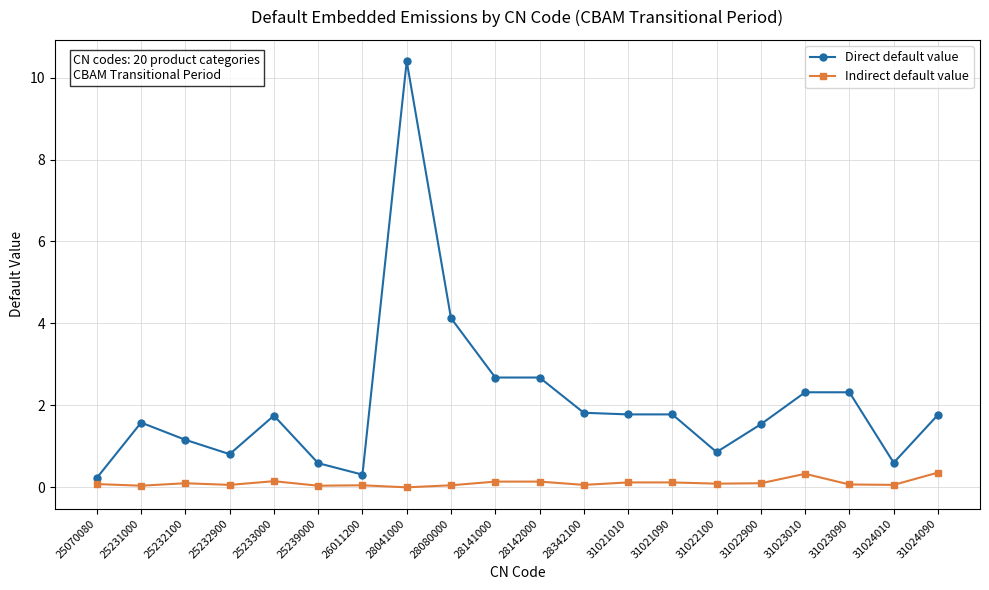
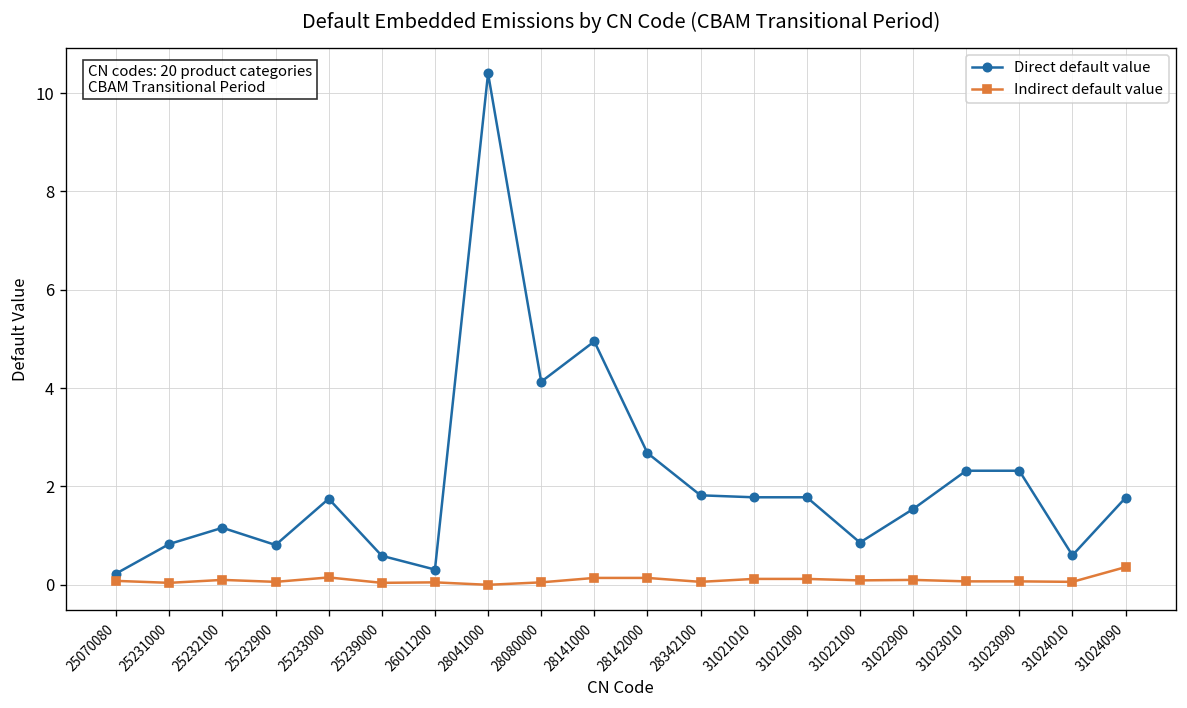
Direct default value, 25231000: 1.6 -> 0.8
Direct default value, 28141000: 2.7 -> 5.0
Indirect default value, 31023010: 0.3 -> 0.1
